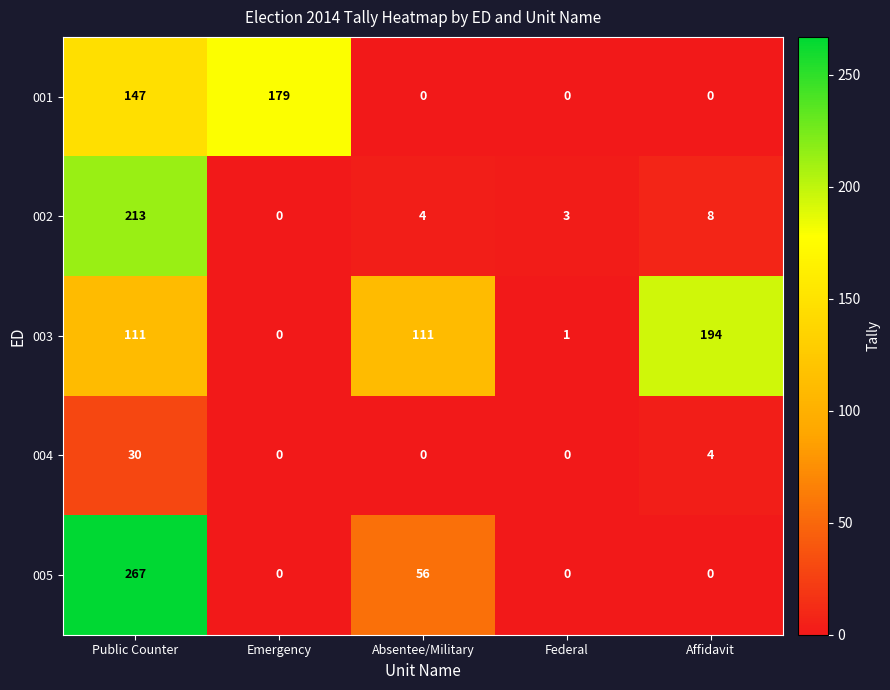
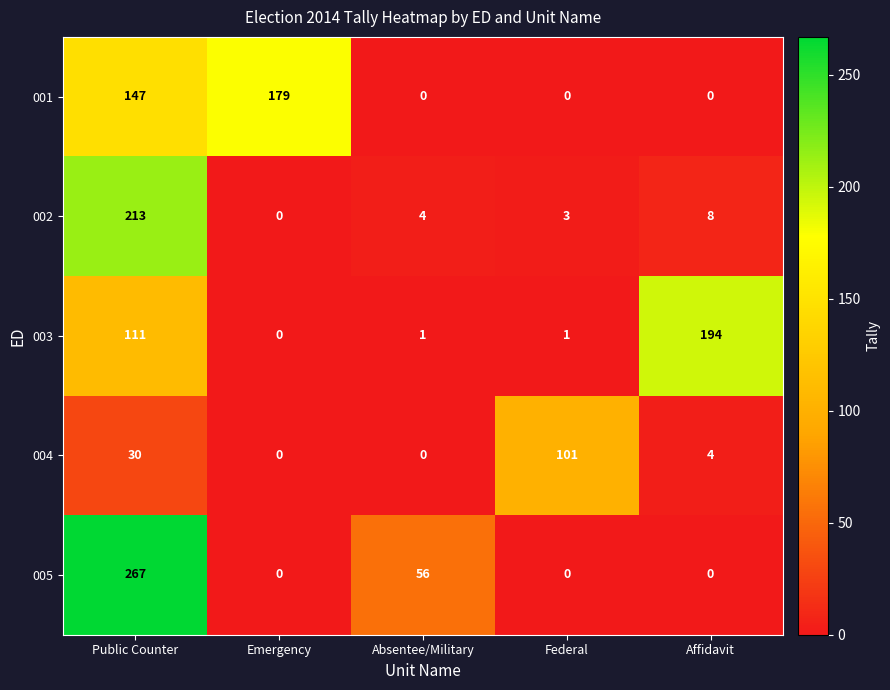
003, Absentee/Military: 111 -> 1
004, Federal: 0 -> 101
